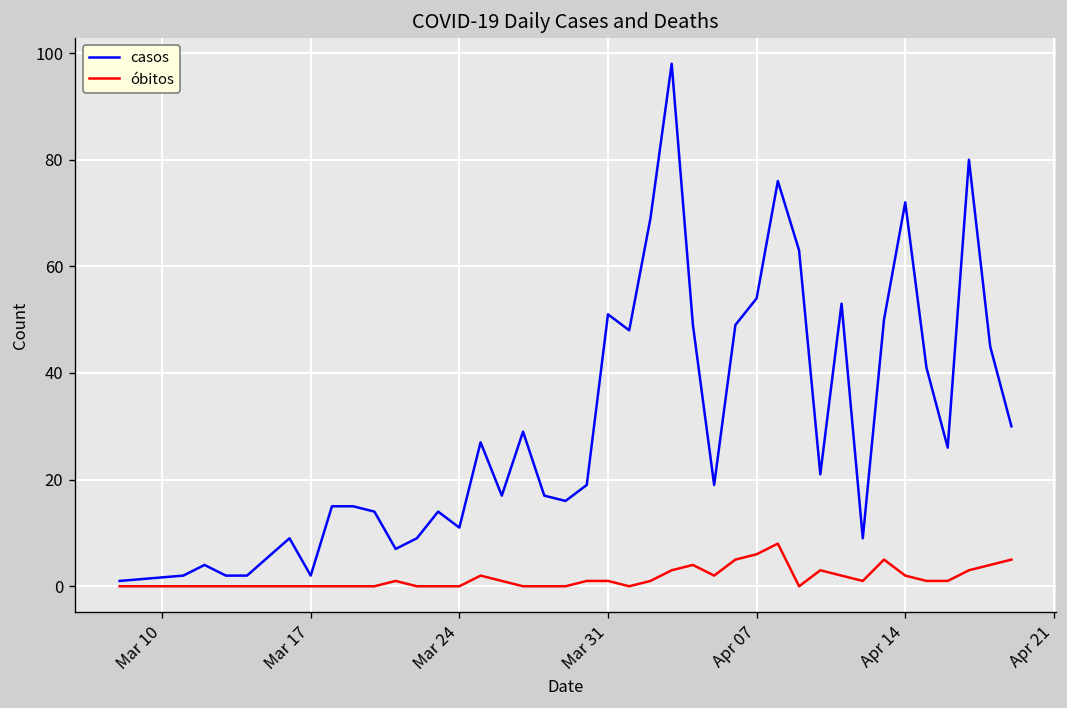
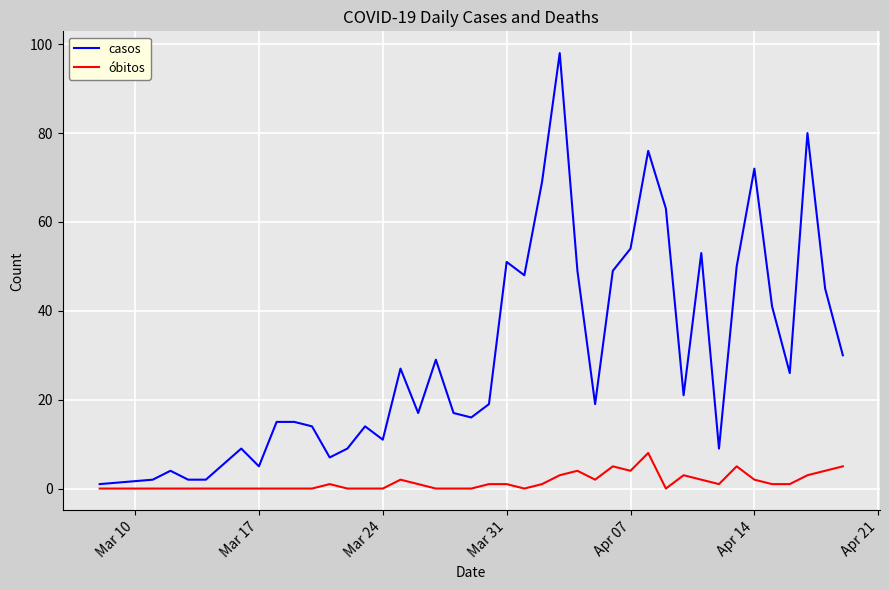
casos, Mar 17: 2 -> 5
óbitos, Apr 07: 6 -> 4
